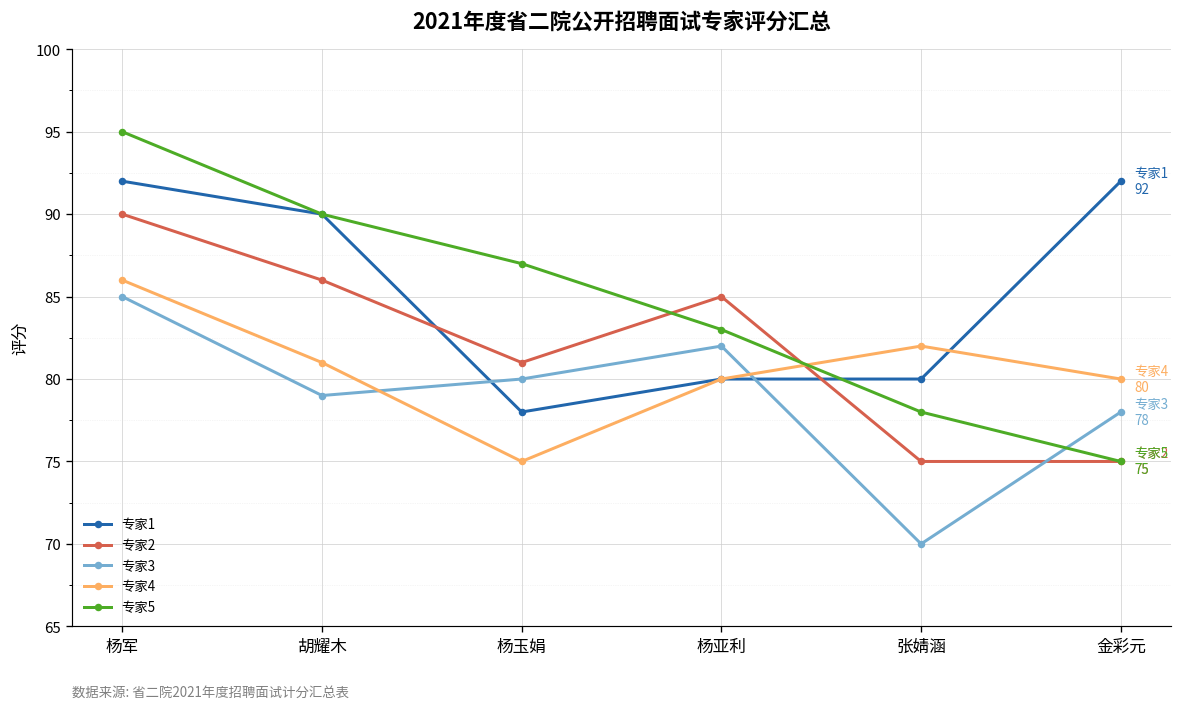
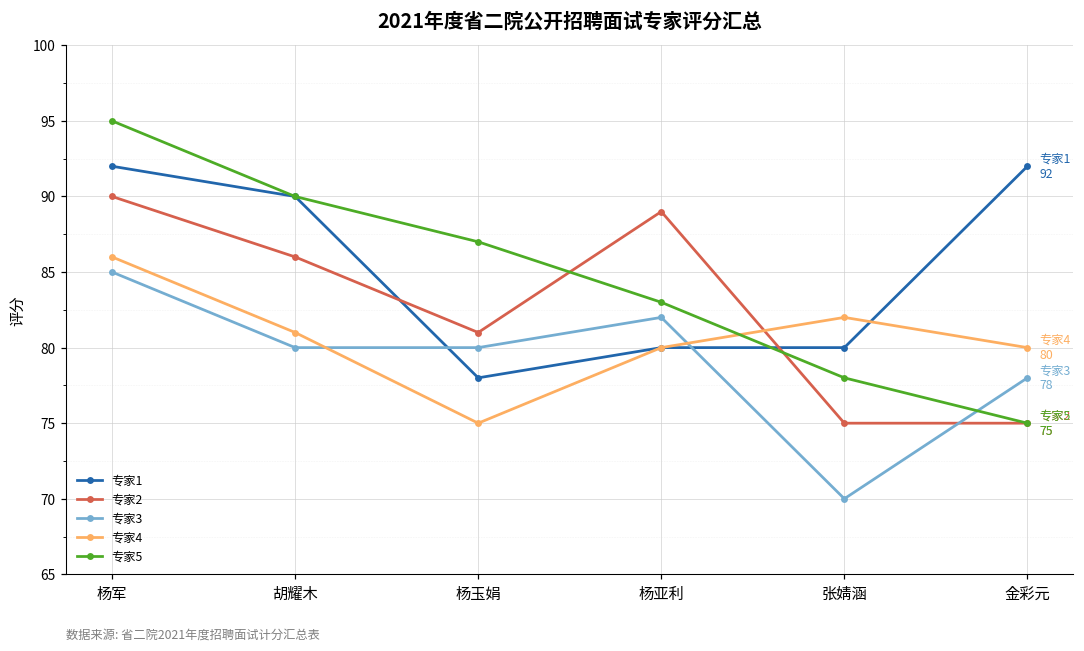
专家3, 胡耀木: 79 -> 80
专家2, 杨亚利: 85 -> 89
